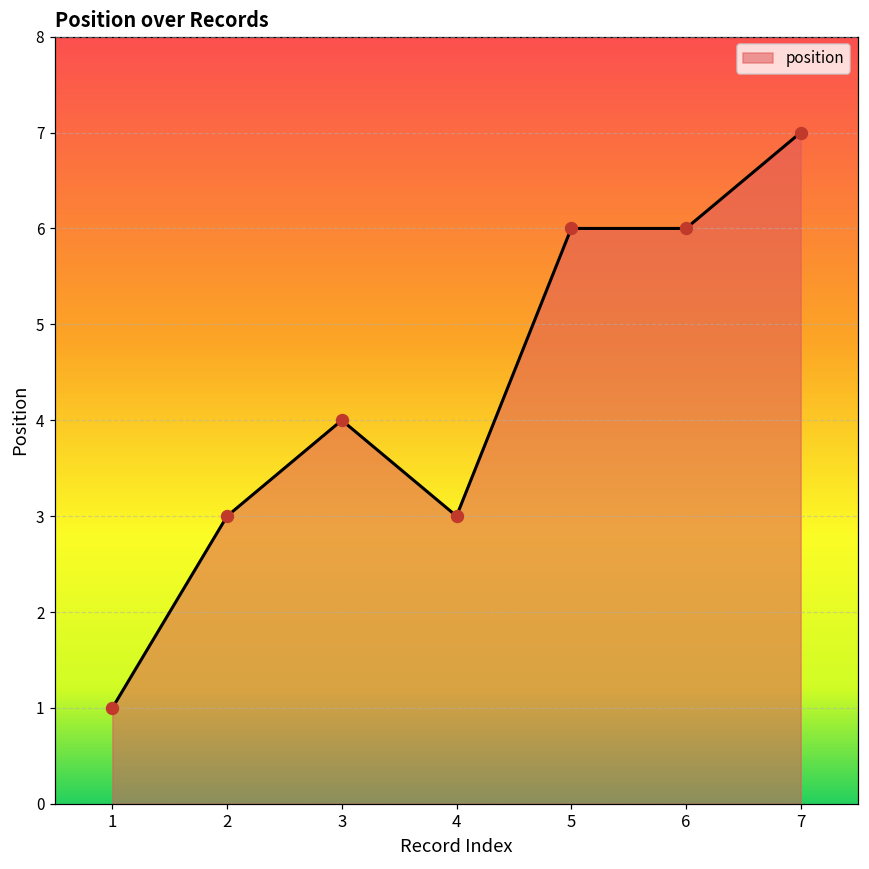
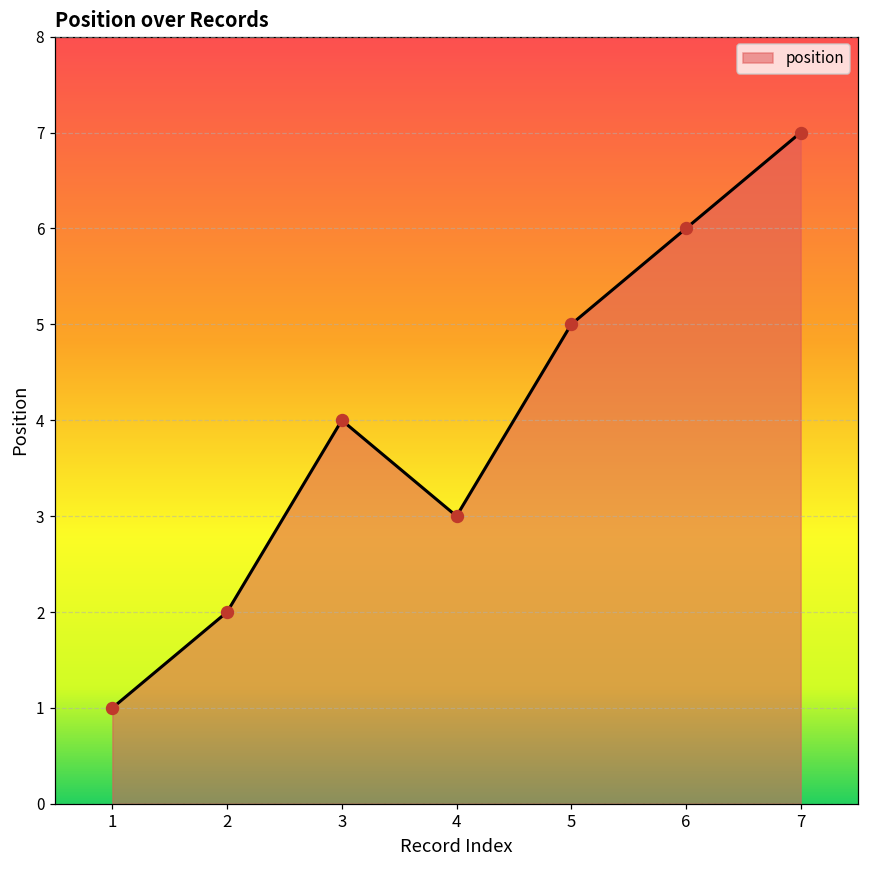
2: 3 -> 2
5: 6 -> 5
